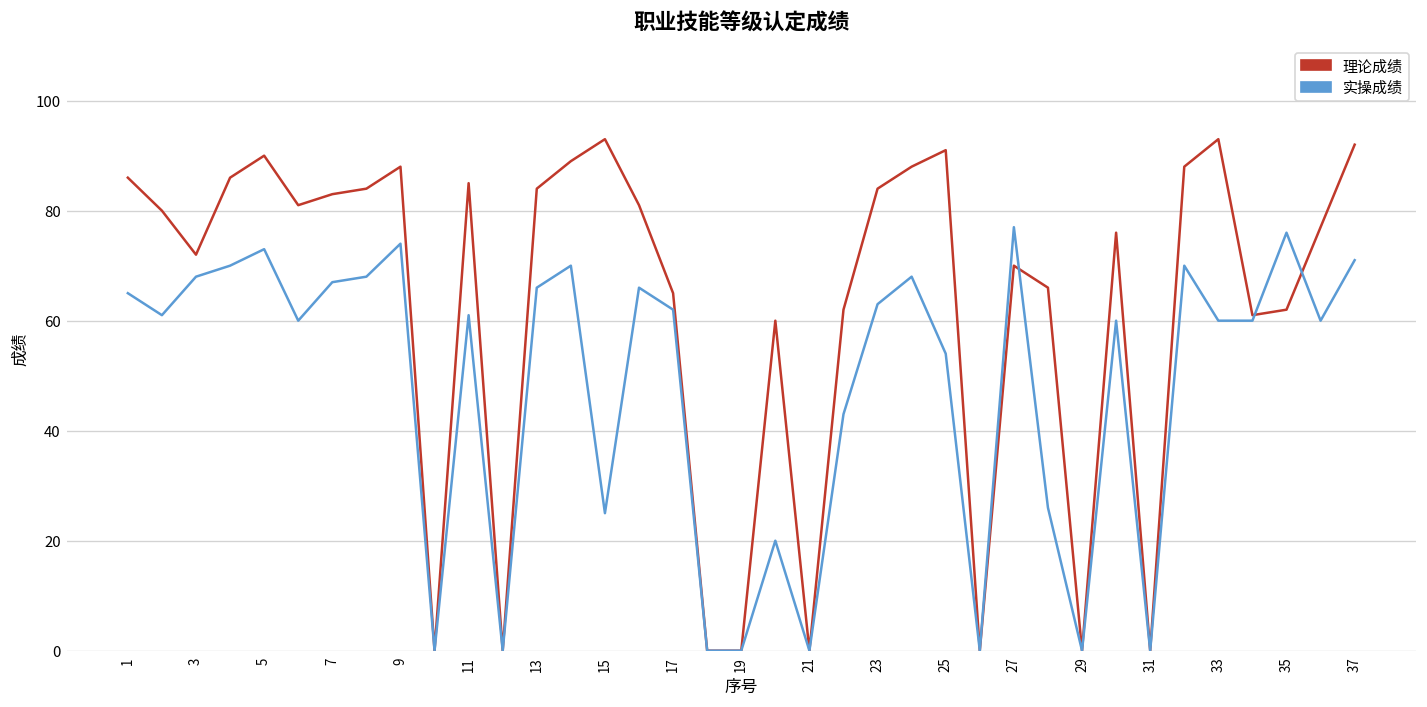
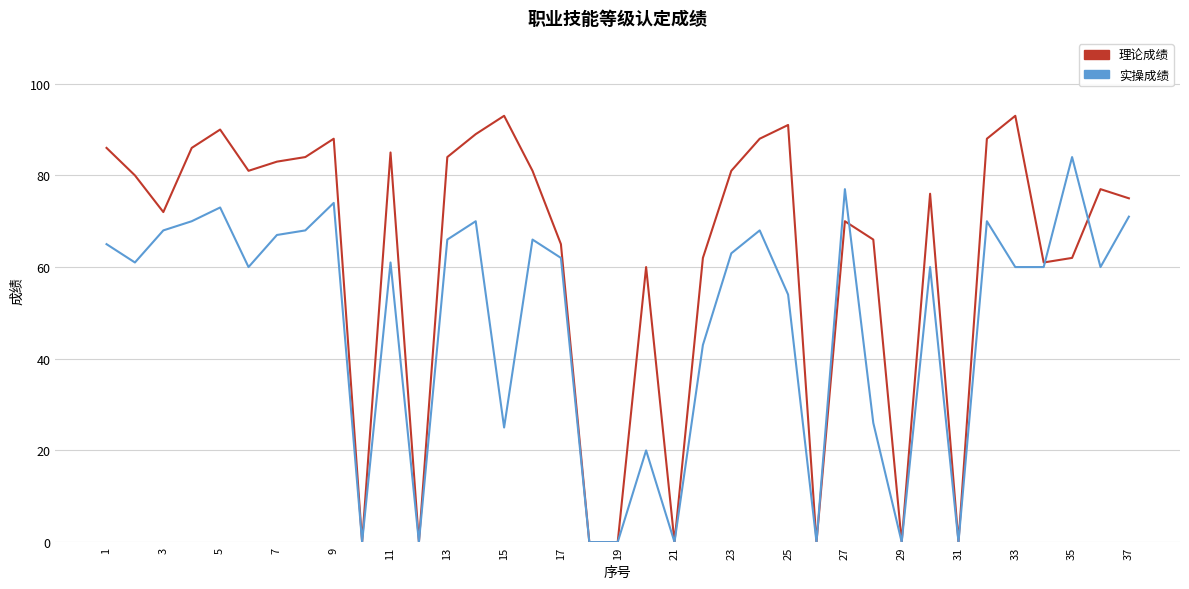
理论成绩, 23: 84 -> 81
实操成绩, 35: 76 -> 84
理论成绩, 37: 92 -> 75
